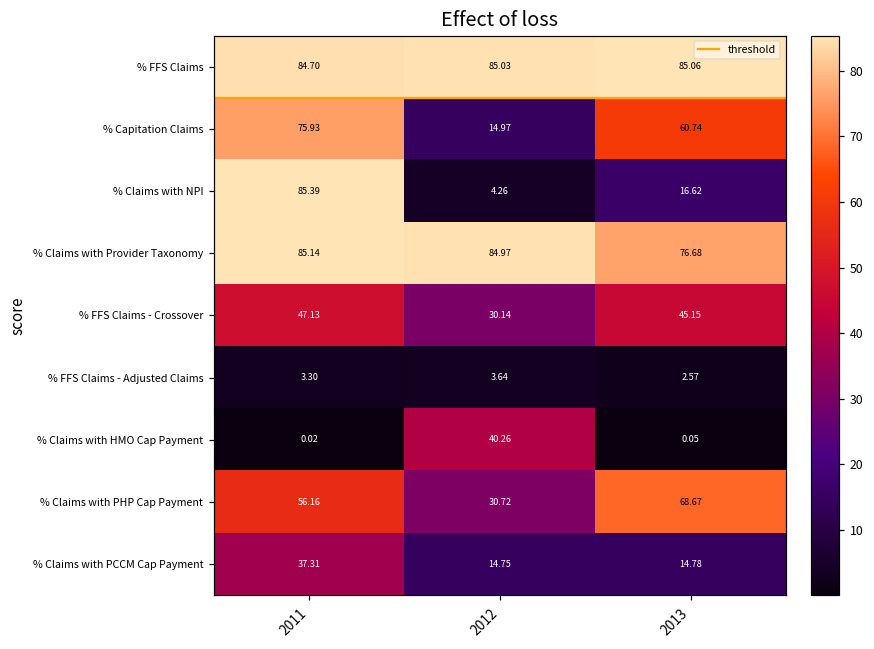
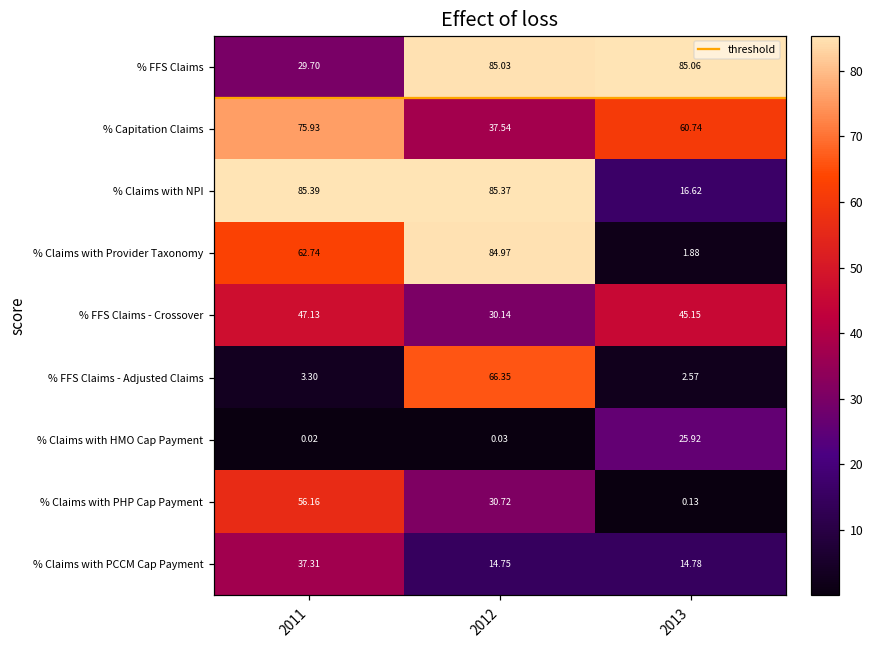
% FFS Claims, 2011: 84.70 -> 29.70
% Capitation Claims, 2012: 14.97 -> 37.54
% Claims with NPI, 2012: 4.26 -> 85.37
% Claims with Provider Taxonomy, 2011: 85.14 -> 62.74
% Claims with Provider Taxonomy, 2013: 76.68 -> 1.88
% FFS Claims - Adjusted Claims, 2012: 3.64 -> 66.35
% Claims with HMO Cap Payment, 2012: 40.26 -> 0.03
% Claims with HMO Cap Payment, 2013: 0.05 -> 25.92
% Claims with PHP Cap Payment, 2013: 68.67 -> 0.13
